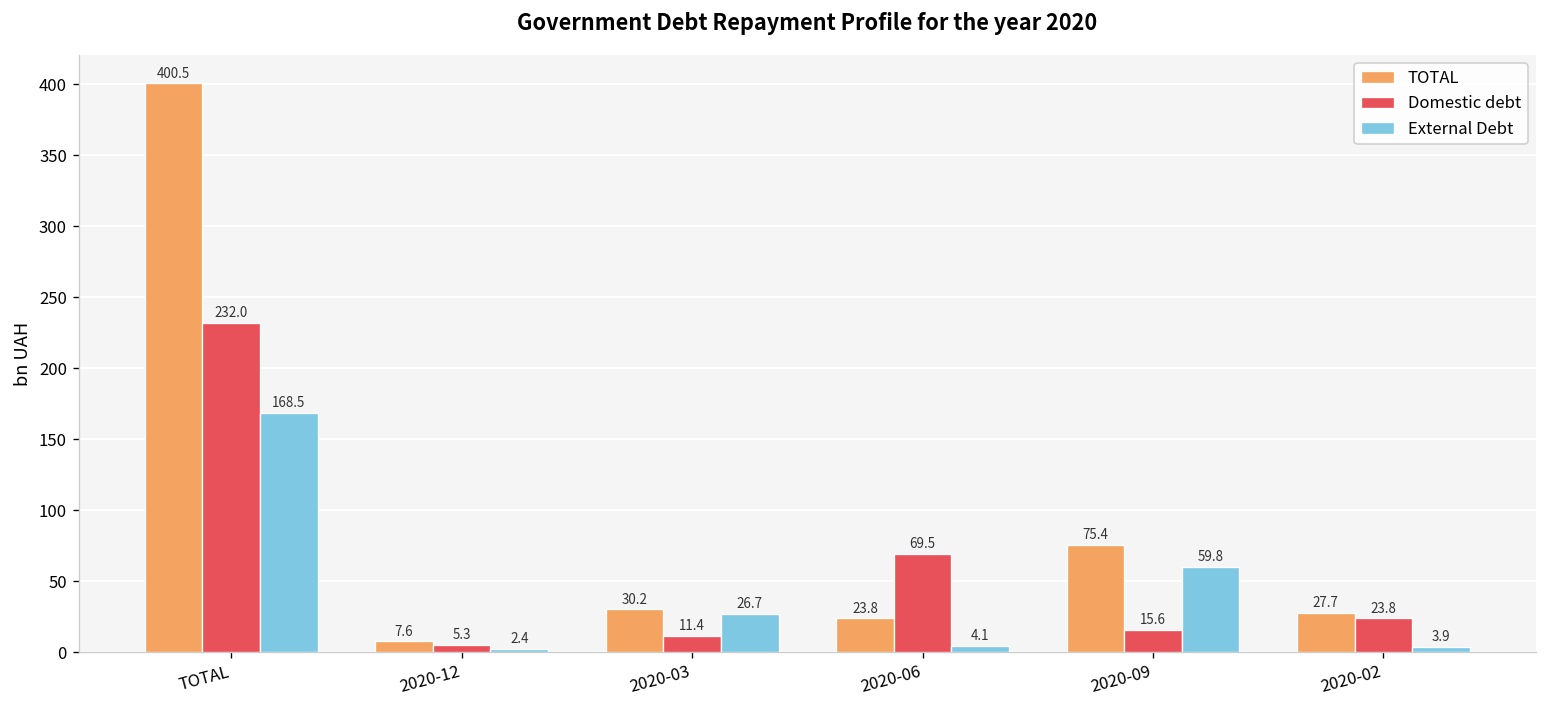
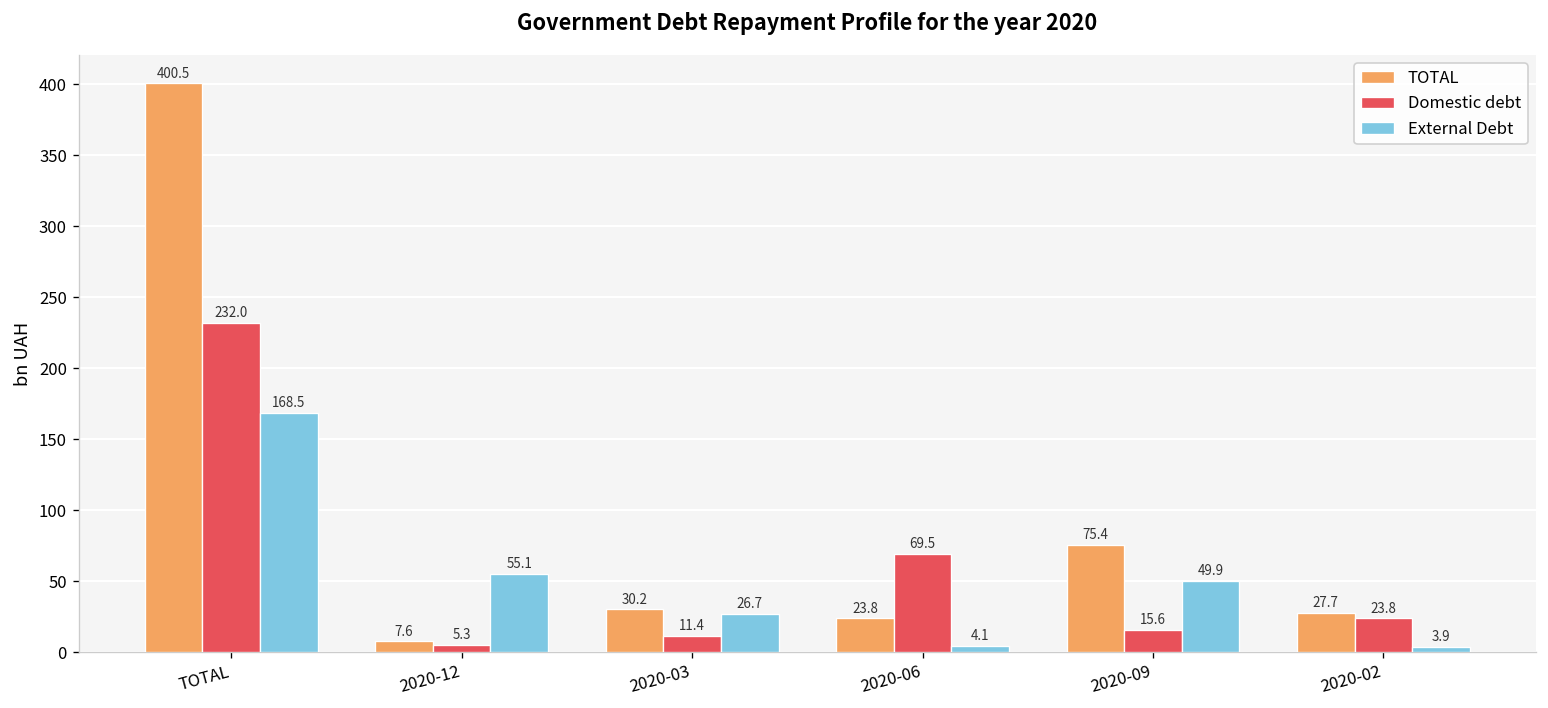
External Debt, 2020-12: 2.4 -> 55.1
External Debt, 2020-09: 59.8 -> 49.9
